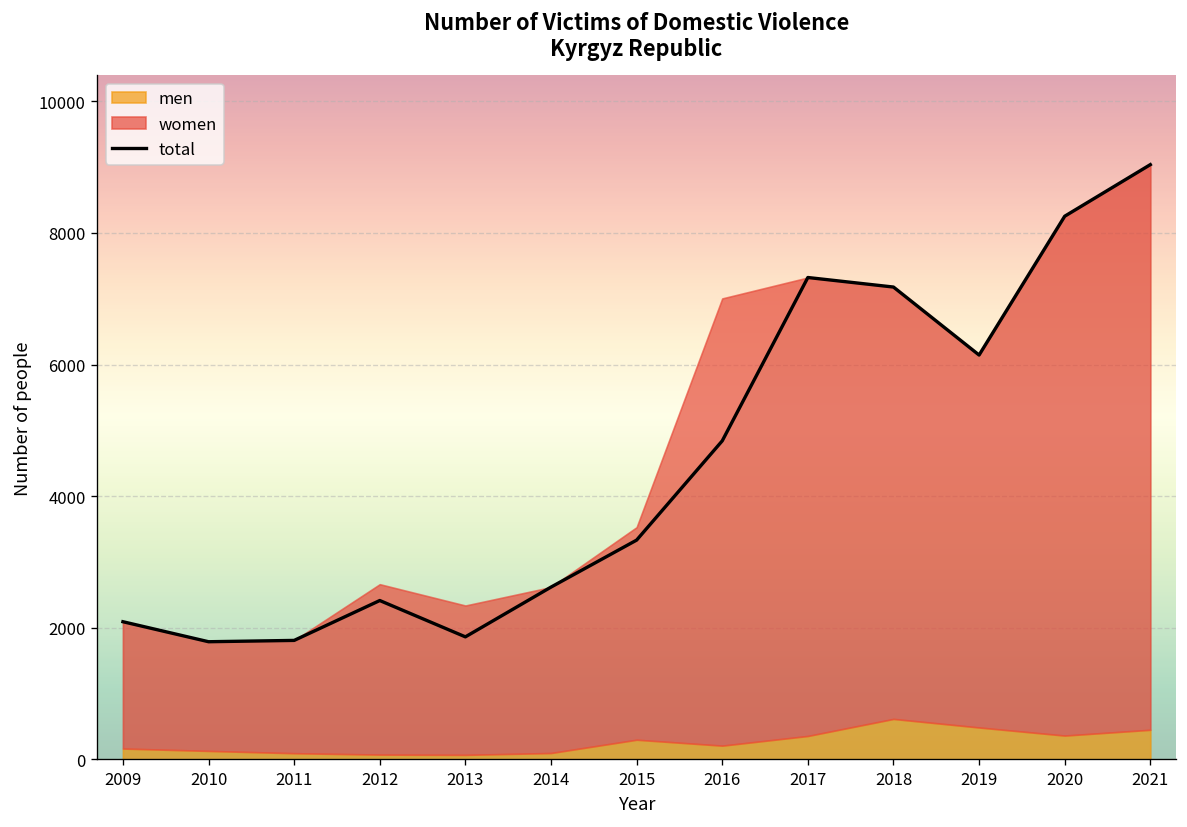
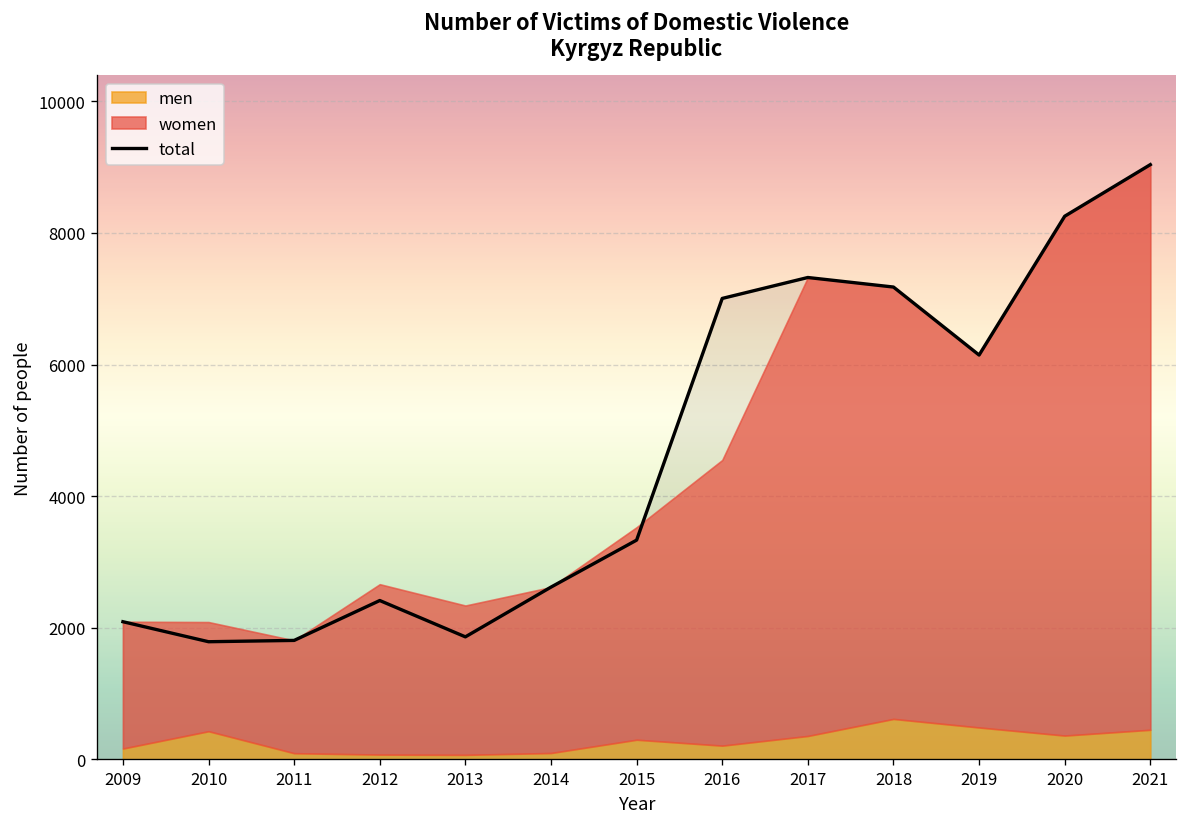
men, 2010: 100 -> 400
total, 2016: 4800 -> 7000
women, 2016: 6800 -> 4300
